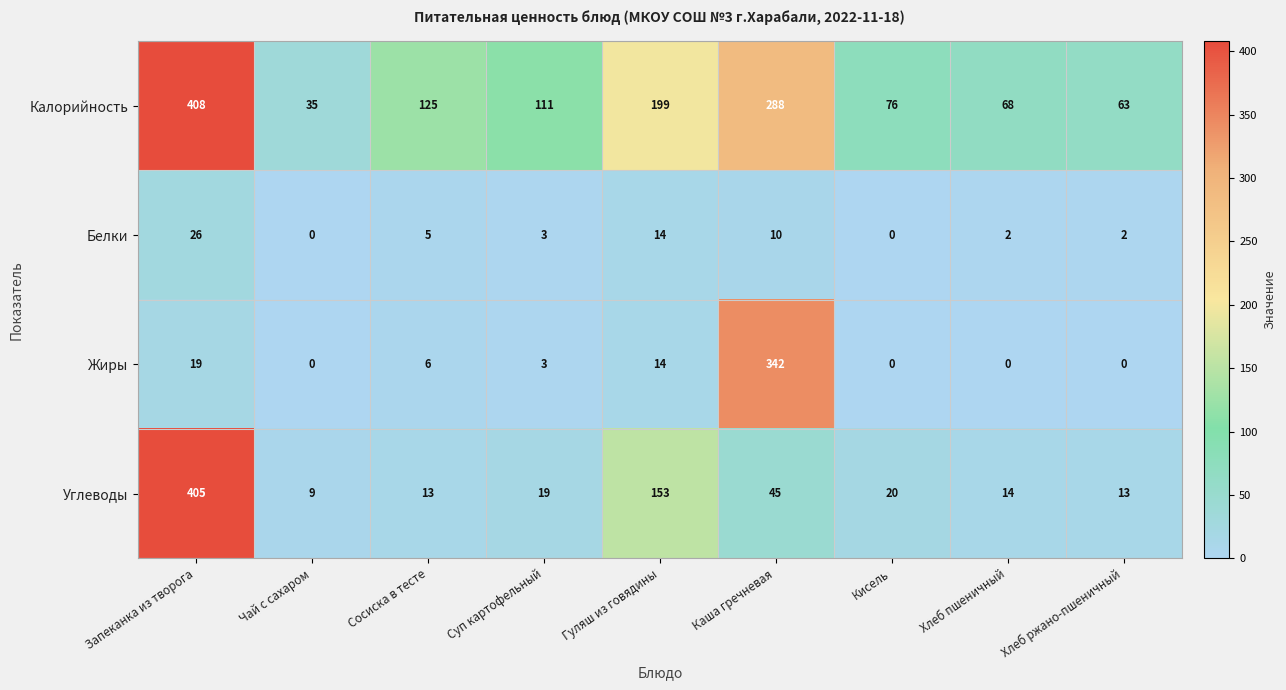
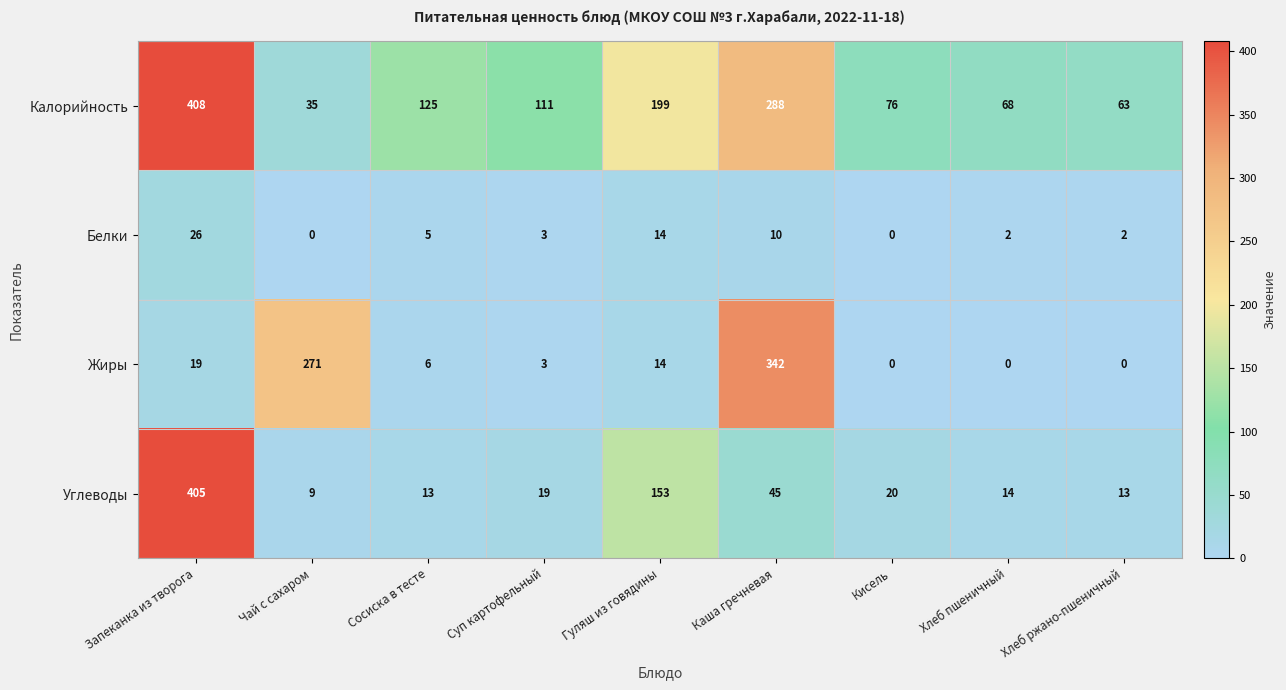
Жиры, Чай с сахаром: 0 -> 271
